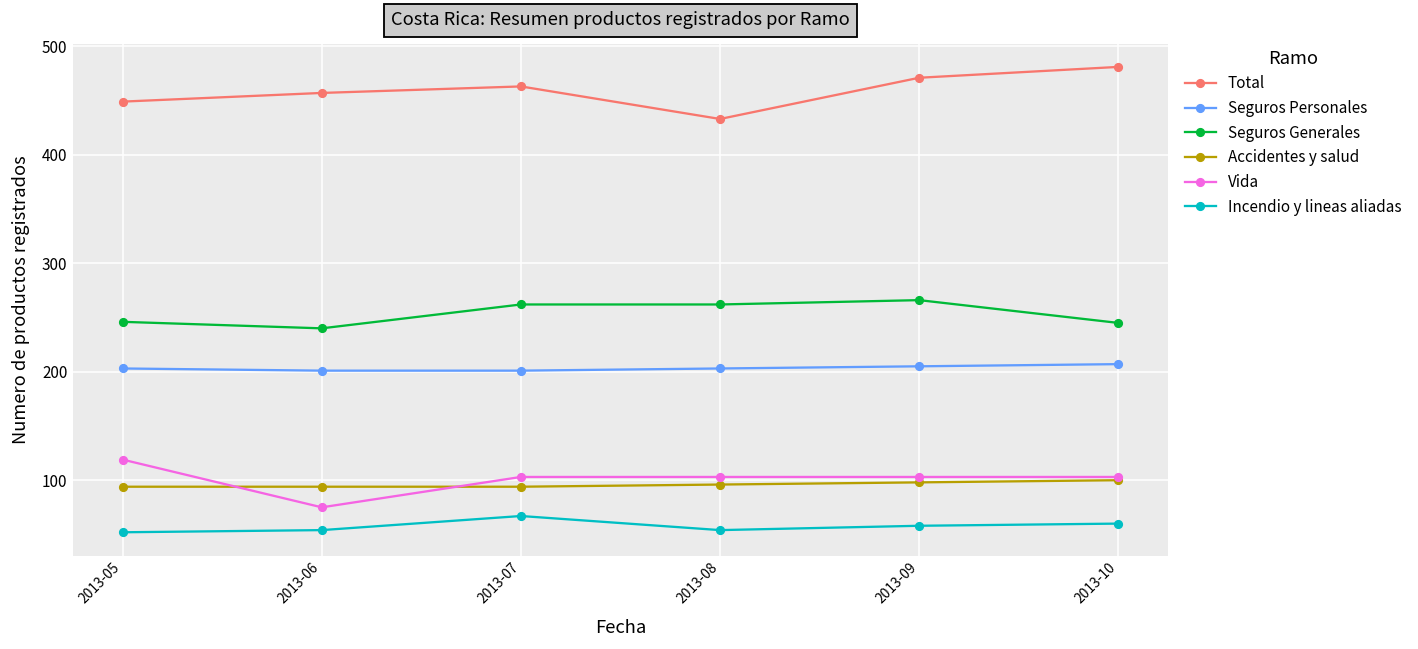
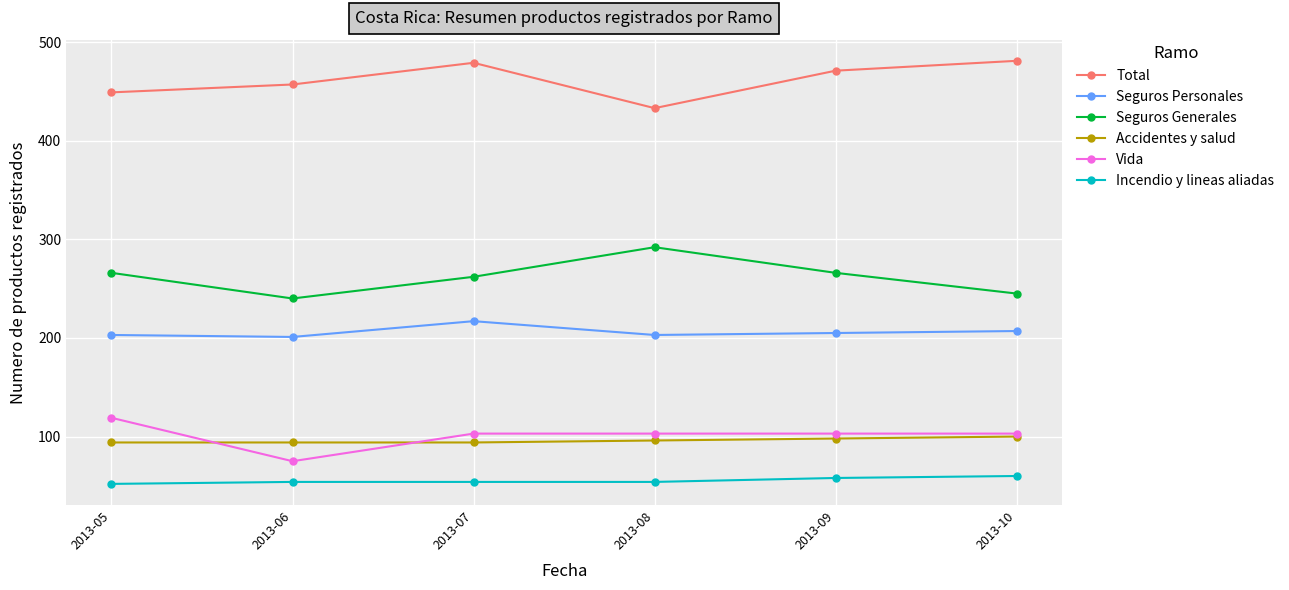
Seguros Generales, 2013-05: 250 -> 270
Total, 2013-07: 460 -> 480
Seguros Personales, 2013-07: 200 -> 220
Incendio y lineas aliadas, 2013-07: 70 -> 50
Seguros Generales, 2013-08: 260 -> 290
